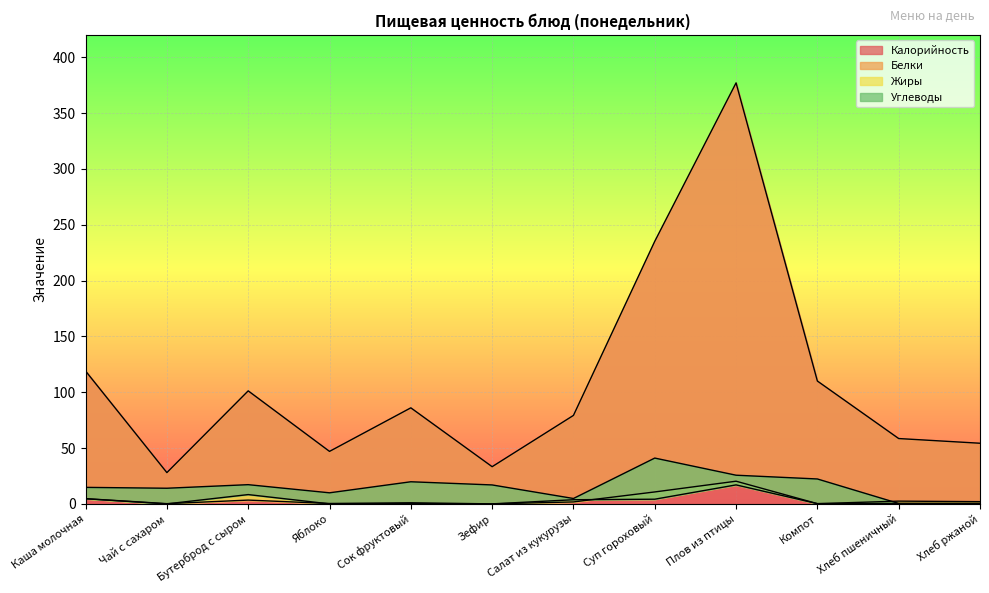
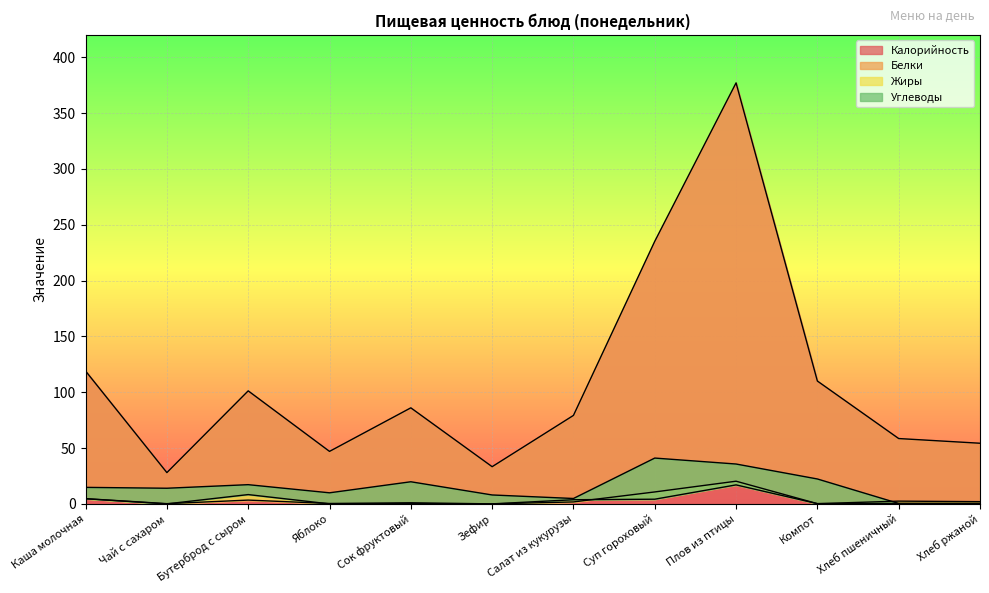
Углеводы, Зефир: 17 -> 8
Углеводы, Плов из птицы: 26 -> 36
